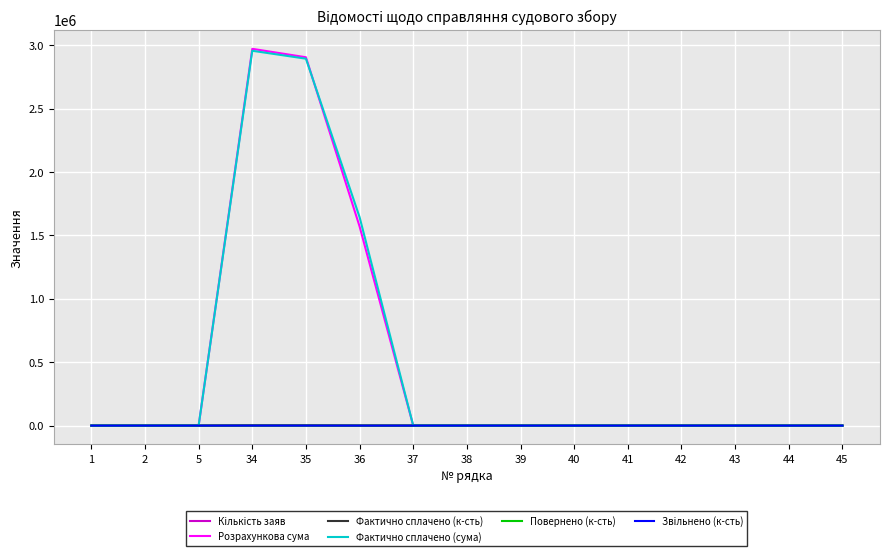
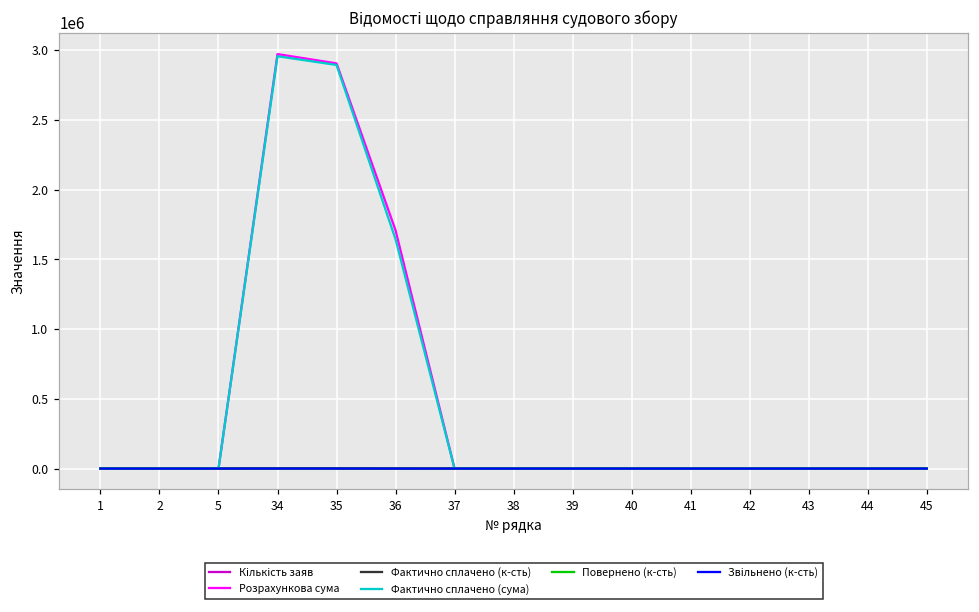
Розрахункова сума, 36: 1570000 -> 1710000
